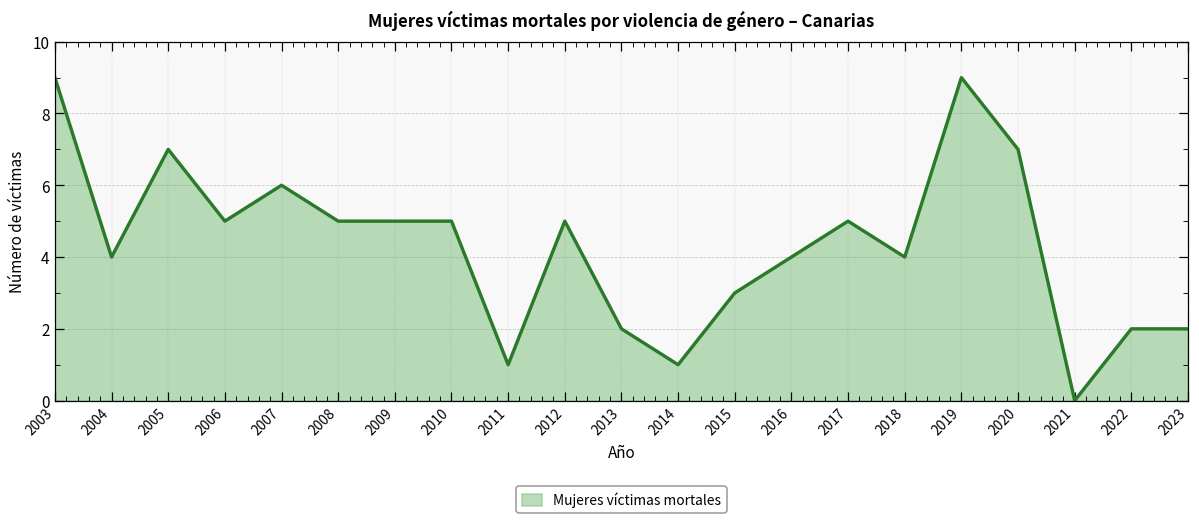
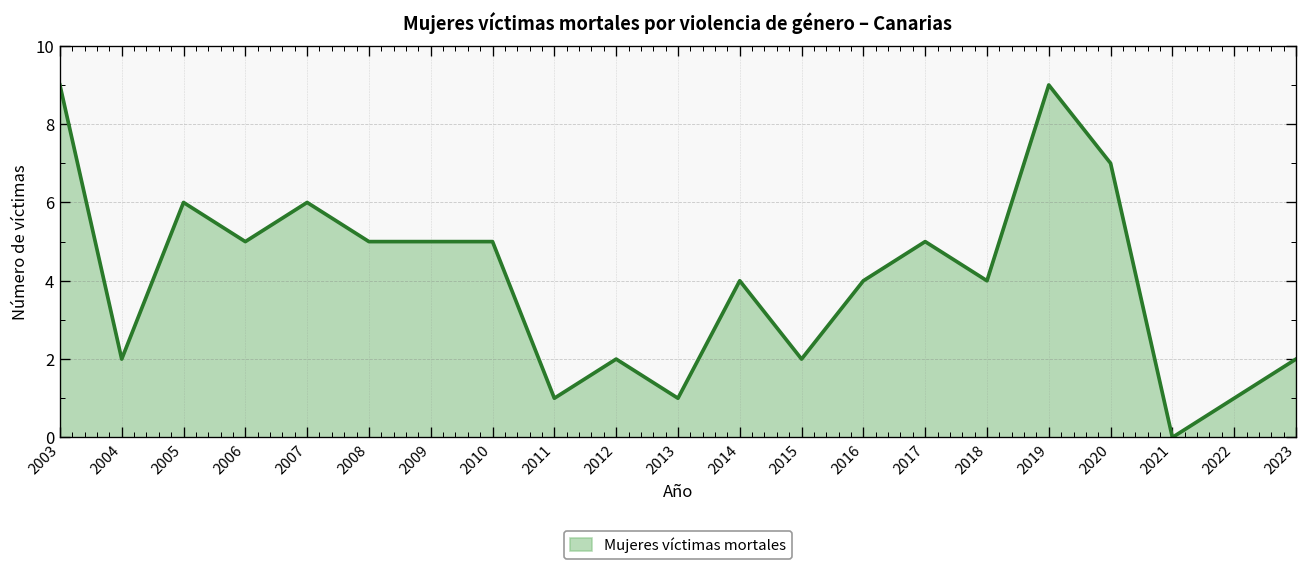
2004: 4 -> 2
2005: 7 -> 6
2012: 5 -> 2
2013: 2 -> 1
2014: 1 -> 4
2015: 3 -> 2
2022: 2 -> 1
